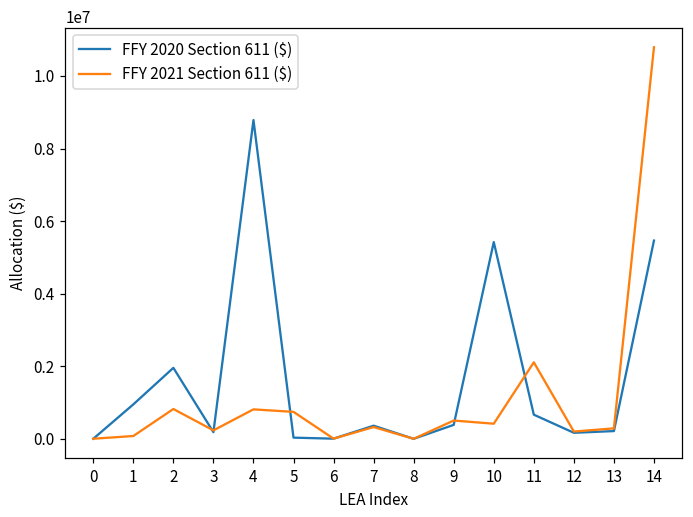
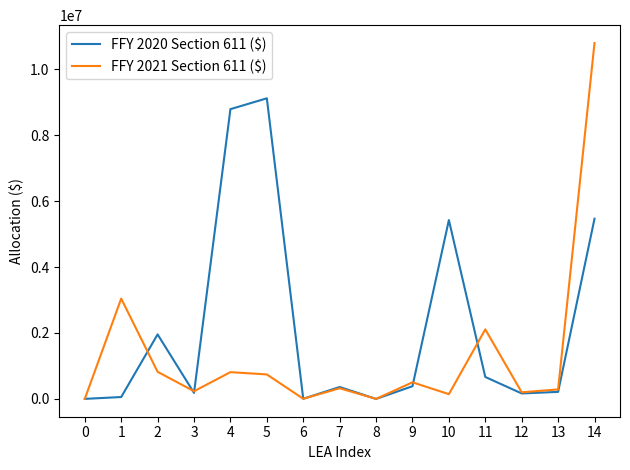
FFY 2020 Section 611 ($), 1: 900000 -> 100000
FFY 2021 Section 611 ($), 1: 100000 -> 3000000
FFY 2020 Section 611 ($), 5: 0 -> 9100000
FFY 2021 Section 611 ($), 10: 400000 -> 100000
